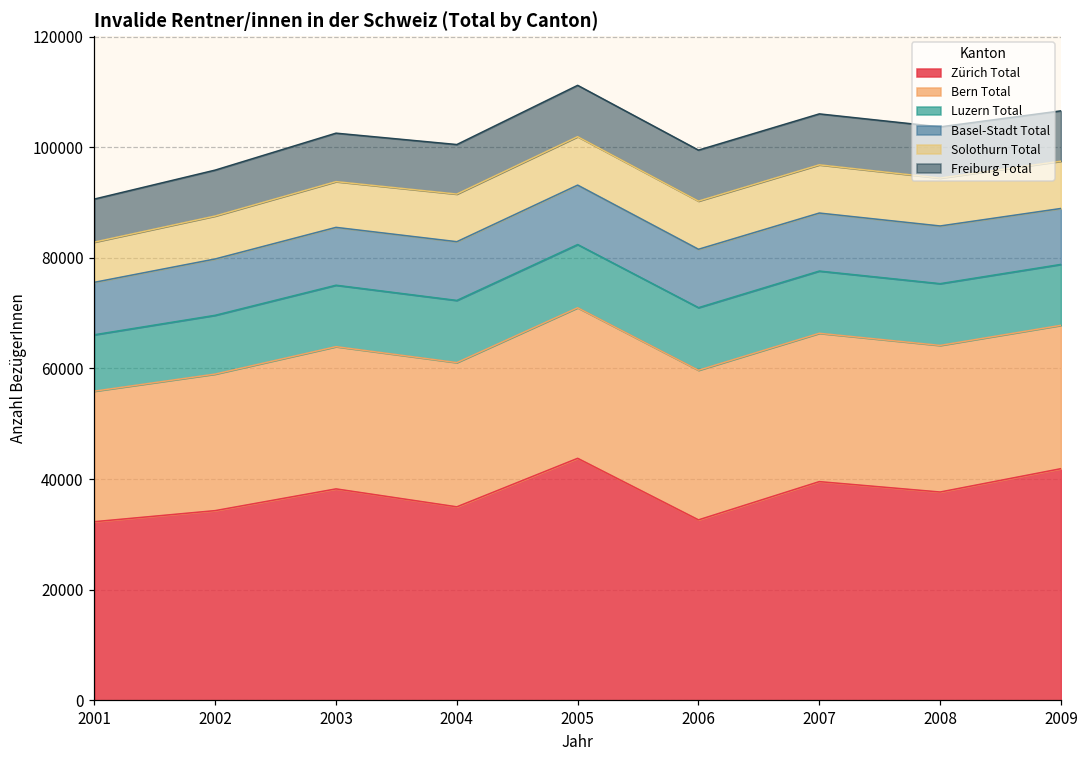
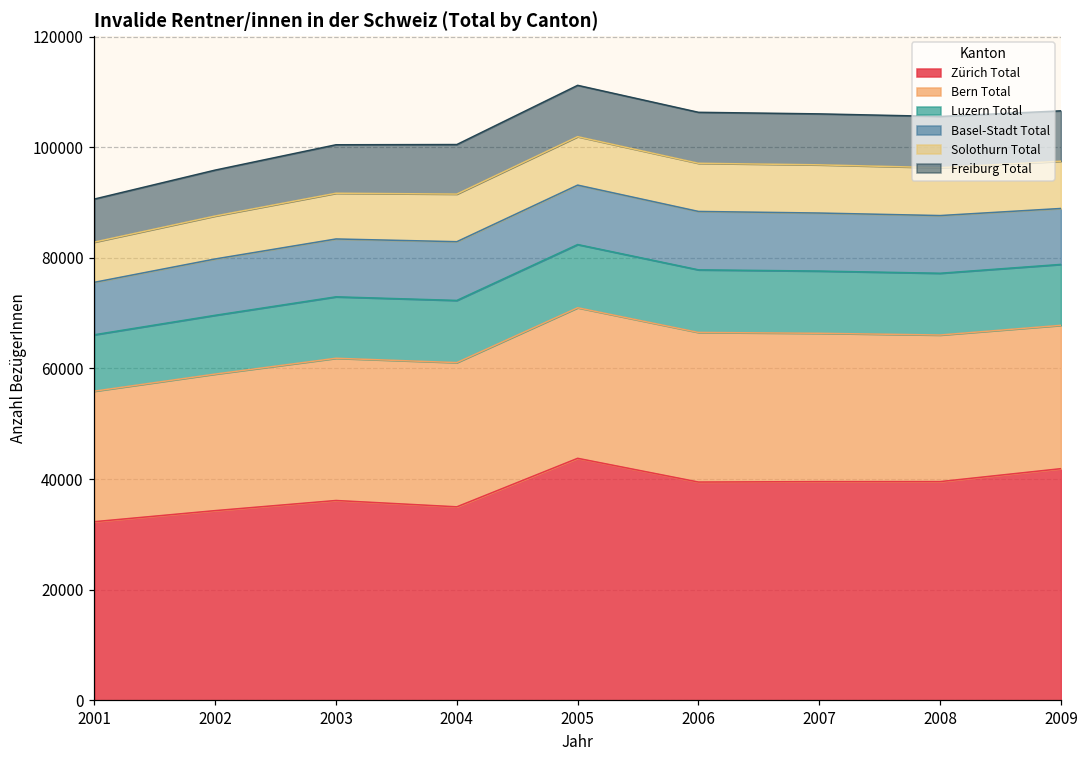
Zürich Total, 2003: 38000 -> 36000
Zürich Total, 2006: 33000 -> 39000
Zürich Total, 2008: 38000 -> 40000
